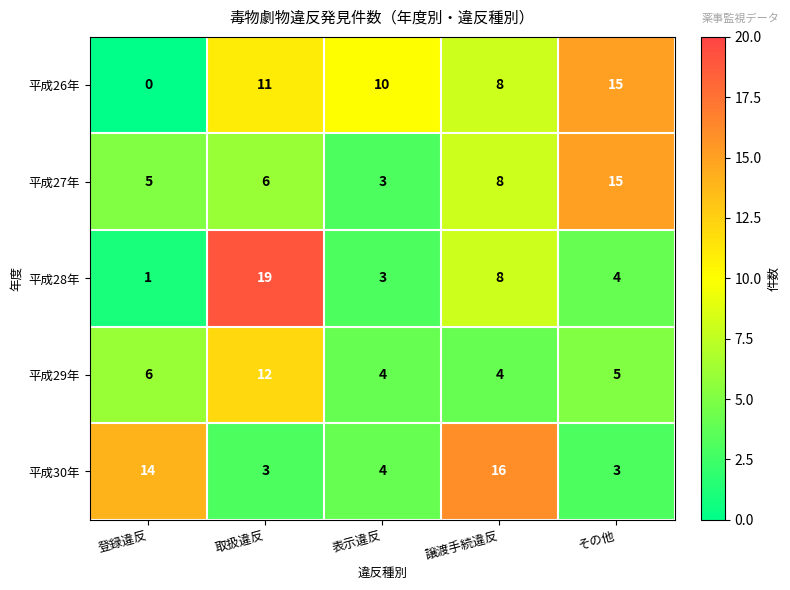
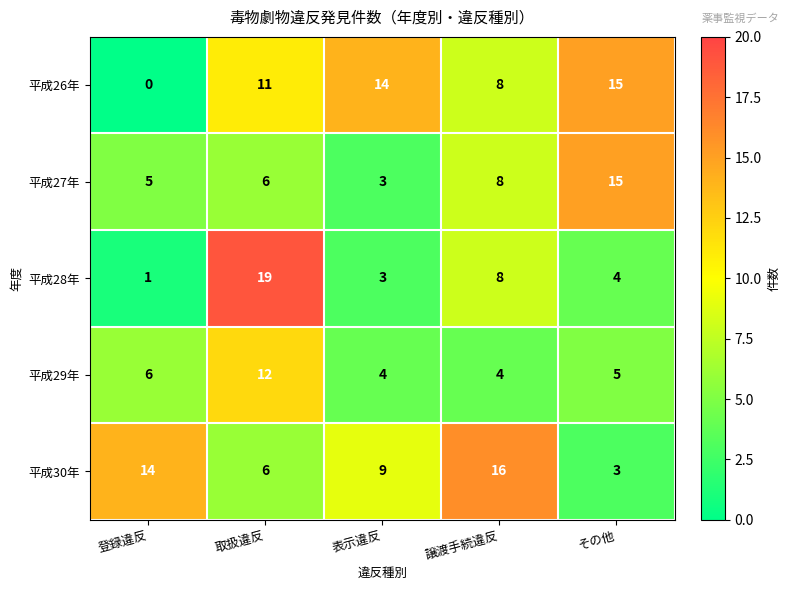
平成26年, 表示違反: 10 -> 14
平成30年, 取扱違反: 3 -> 6
平成30年, 表示違反: 4 -> 9
